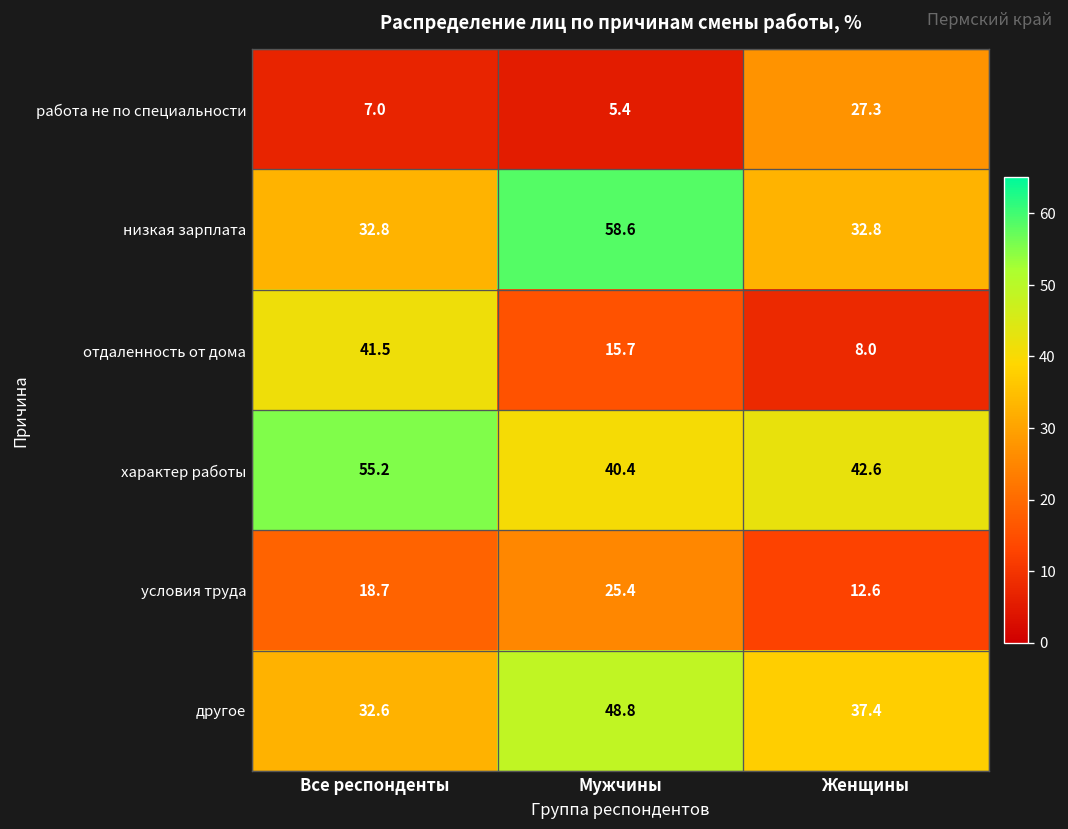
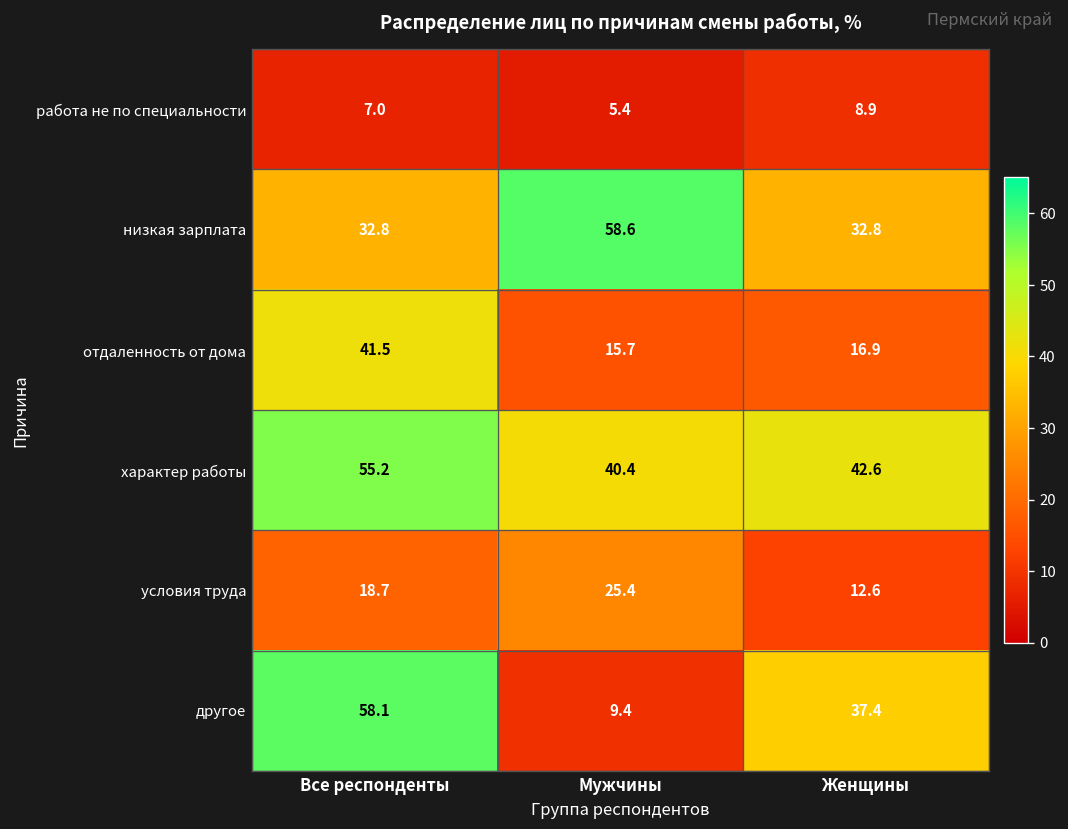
работа не по специальности, Женщины: 27.3 -> 8.9
отдаленность от дома, Женщины: 8.0 -> 16.9
другое, Все респонденты: 32.6 -> 58.1
другое, Мужчины: 48.8 -> 9.4
